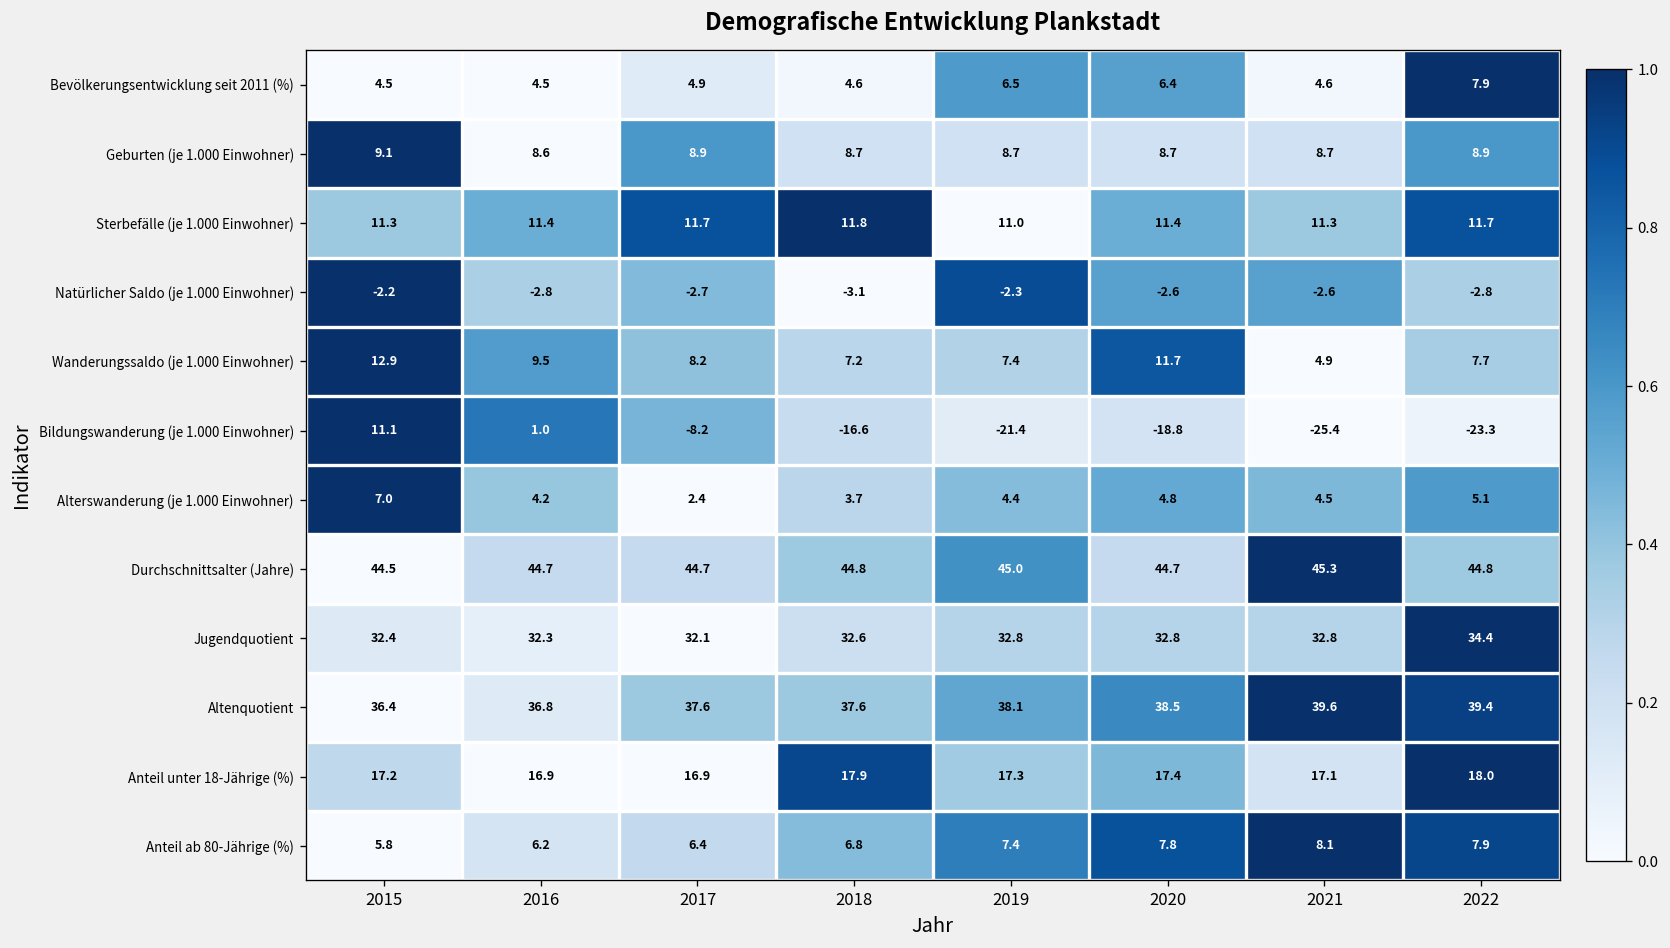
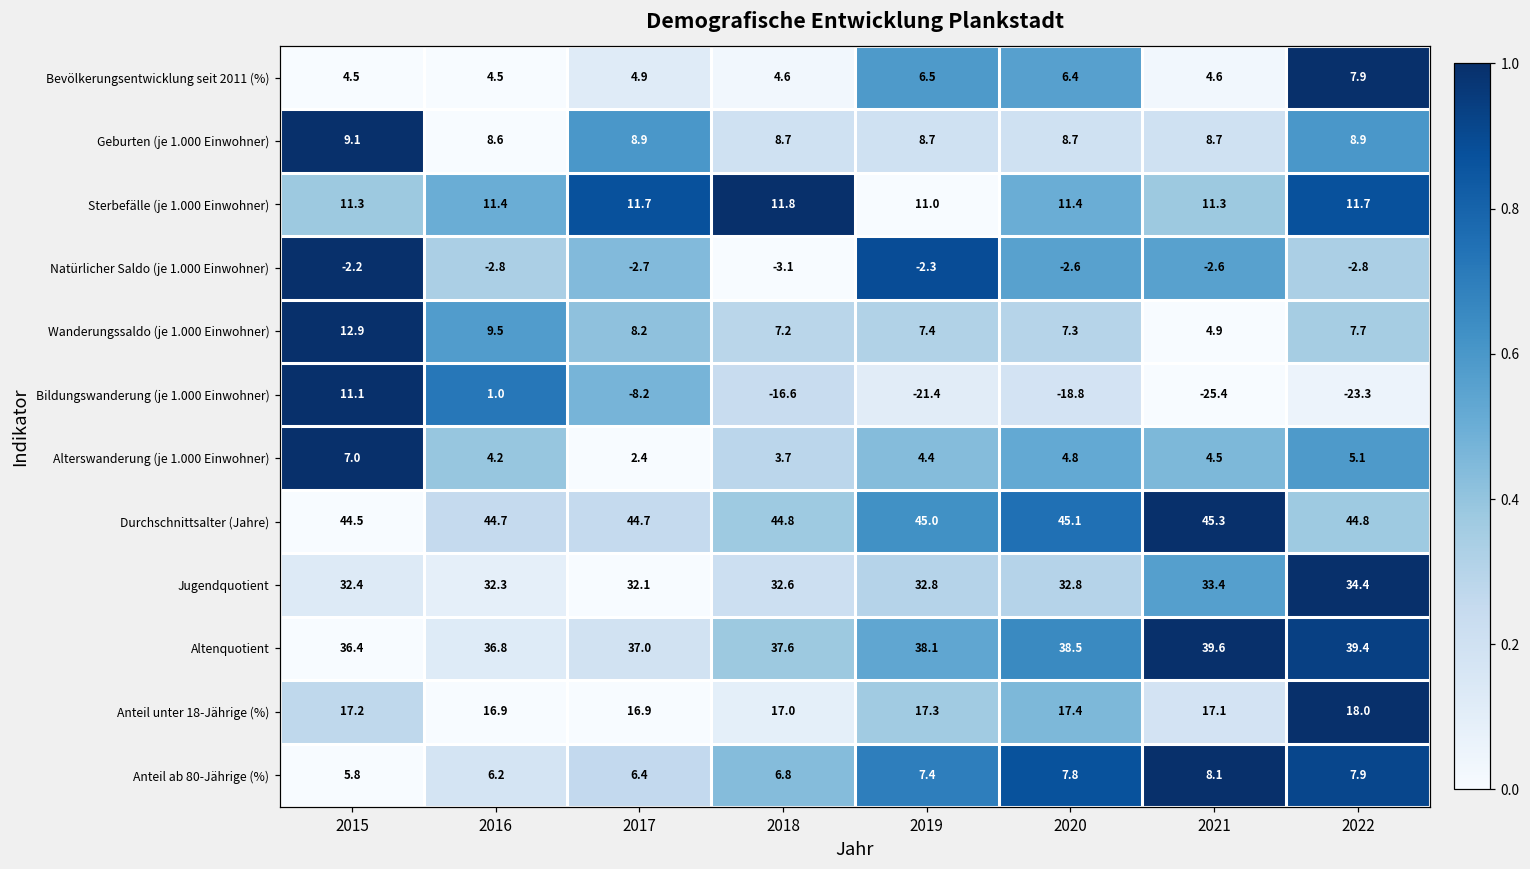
Wanderungssaldo (je 1.000 Einwohner), 2020: 11.7 -> 7.3
Durchschnittsalter (Jahre), 2020: 44.7 -> 45.1
Jugendquotient, 2021: 32.8 -> 33.4
Altenquotient, 2017: 37.6 -> 37.0
Anteil unter 18-Jährige (%), 2018: 17.9 -> 17.0
